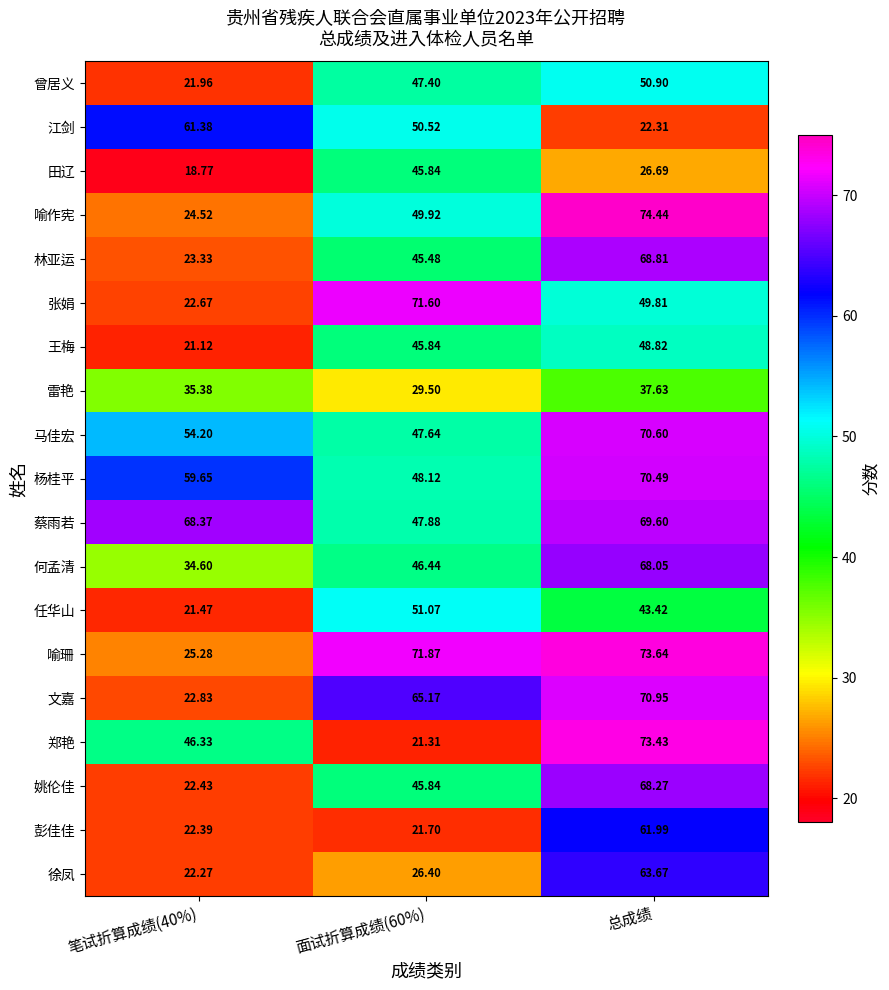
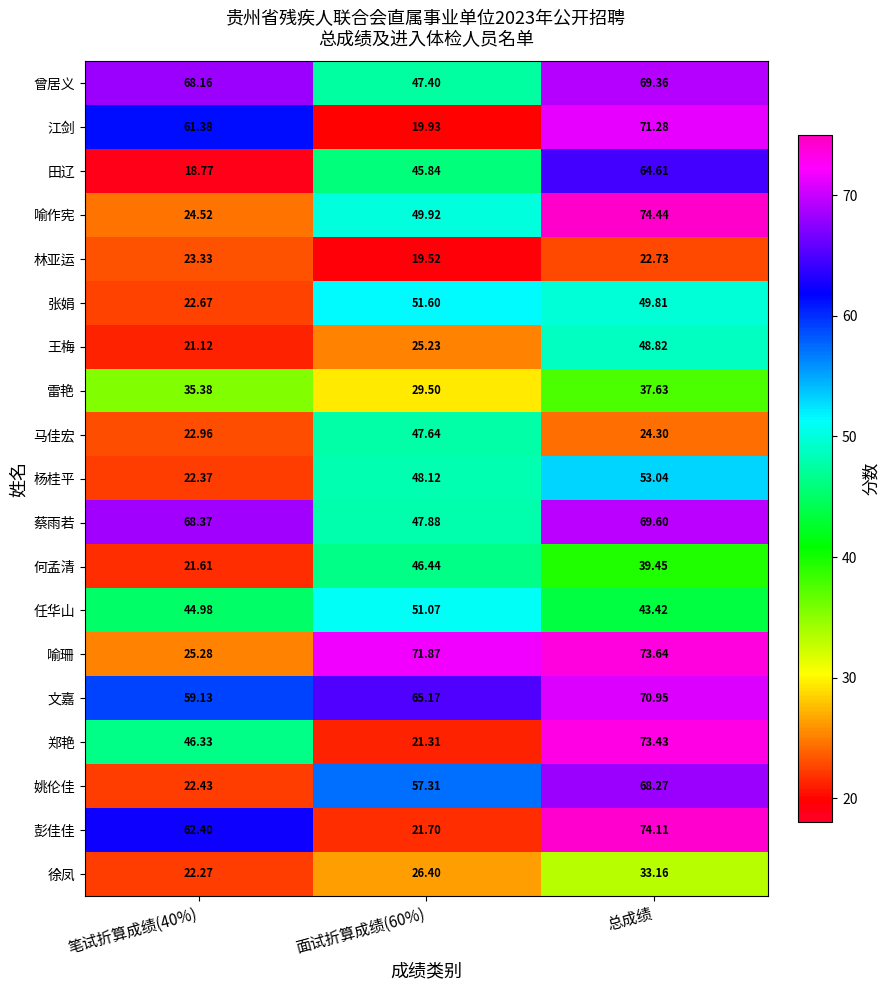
曾居义, 笔试折算成绩(40%): 21.96 -> 68.16
曾居义, 总成绩: 50.90 -> 69.36
江剑, 面试折算成绩(60%): 50.52 -> 19.93
江剑, 总成绩: 22.31 -> 71.28
田辽, 总成绩: 26.69 -> 64.61
林亚运, 面试折算成绩(60%): 45.48 -> 19.52
林亚运, 总成绩: 68.81 -> 22.73
张娟, 面试折算成绩(60%): 71.60 -> 51.60
王梅, 面试折算成绩(60%): 45.84 -> 25.23
马佳宏, 笔试折算成绩(40%): 54.20 -> 22.96
马佳宏, 总成绩: 70.60 -> 24.30
杨桂平, 笔试折算成绩(40%): 59.65 -> 22.37
杨桂平, 总成绩: 70.49 -> 53.04
何孟清, 笔试折算成绩(40%): 34.60 -> 21.61
何孟清, 总成绩: 68.05 -> 39.45
任华山, 笔试折算成绩(40%): 21.47 -> 44.98
文嘉, 笔试折算成绩(40%): 22.83 -> 59.13
姚伦佳, 面试折算成绩(60%): 45.84 -> 57.31
彭佳佳, 笔试折算成绩(40%): 22.39 -> 62.40
彭佳佳, 总成绩: 61.99 -> 74.11
徐凤, 总成绩: 63.67 -> 33.16
